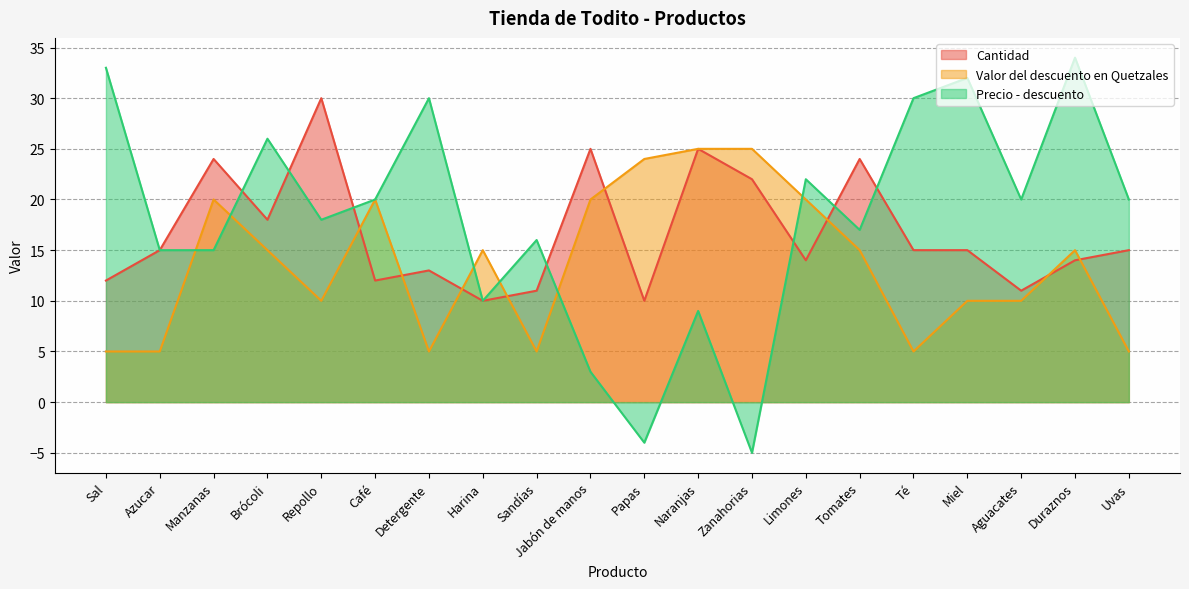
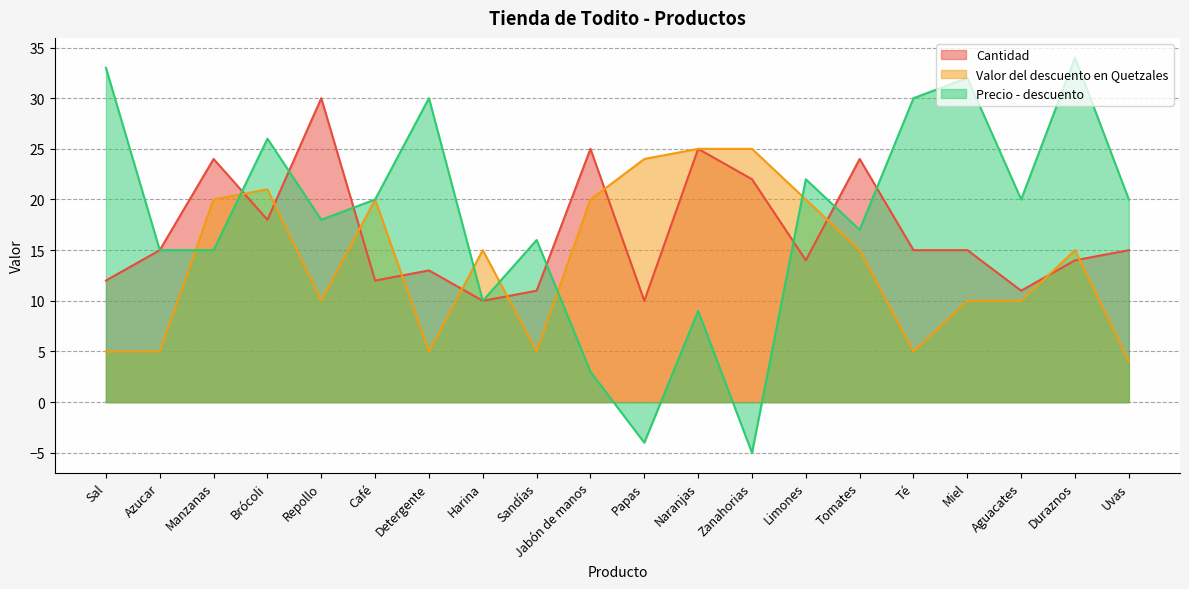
Valor del descuento en Quetzales, Brócoli: 15 -> 21
Valor del descuento en Quetzales, Uvas: 5 -> 4
